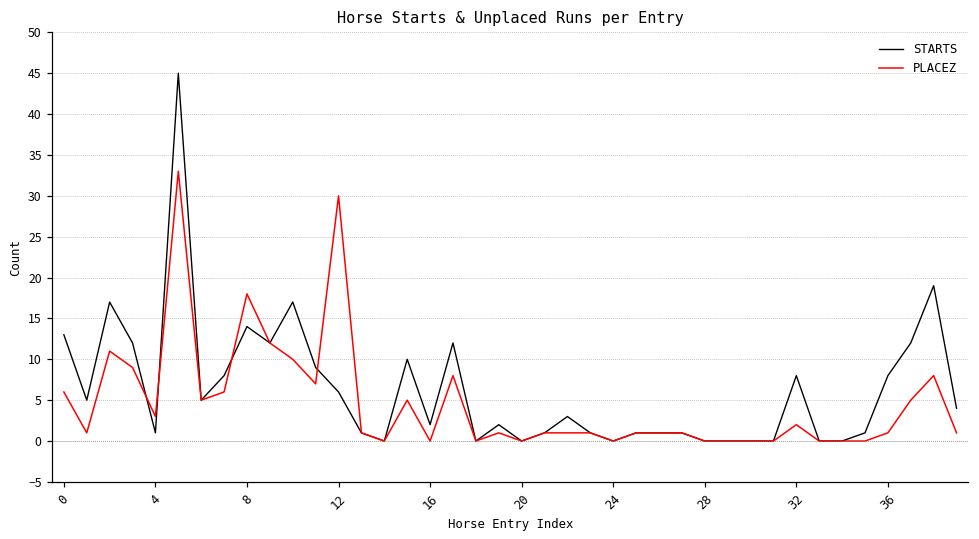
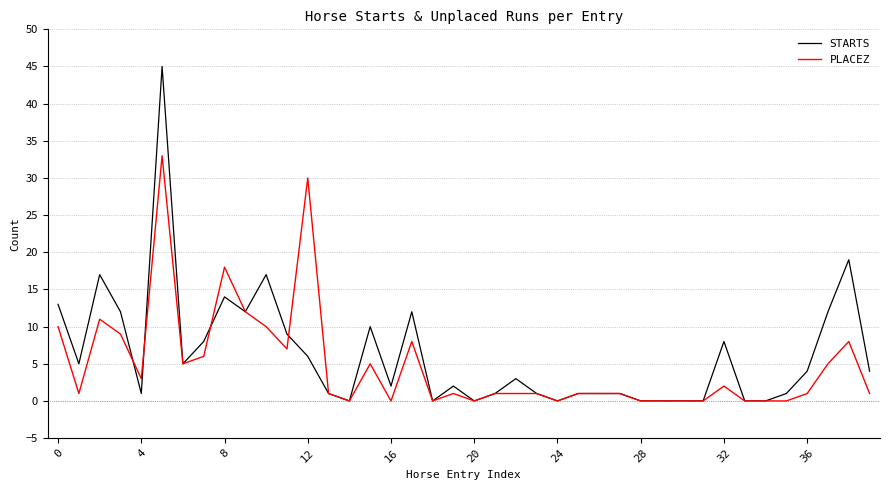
PLACEZ, 0: 6 -> 10
STARTS, 36: 8 -> 4
